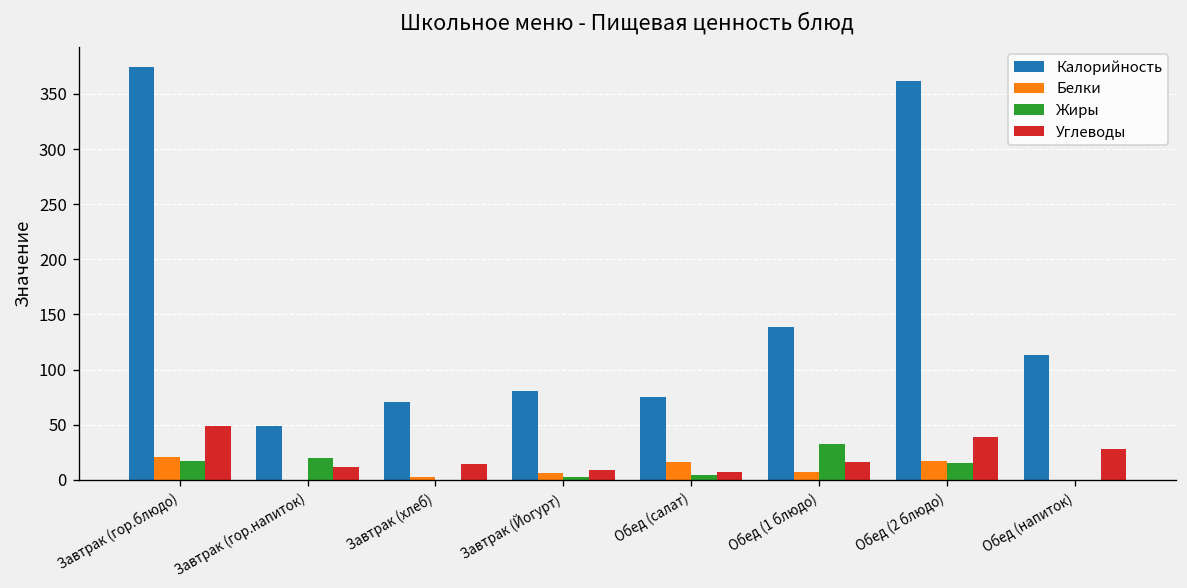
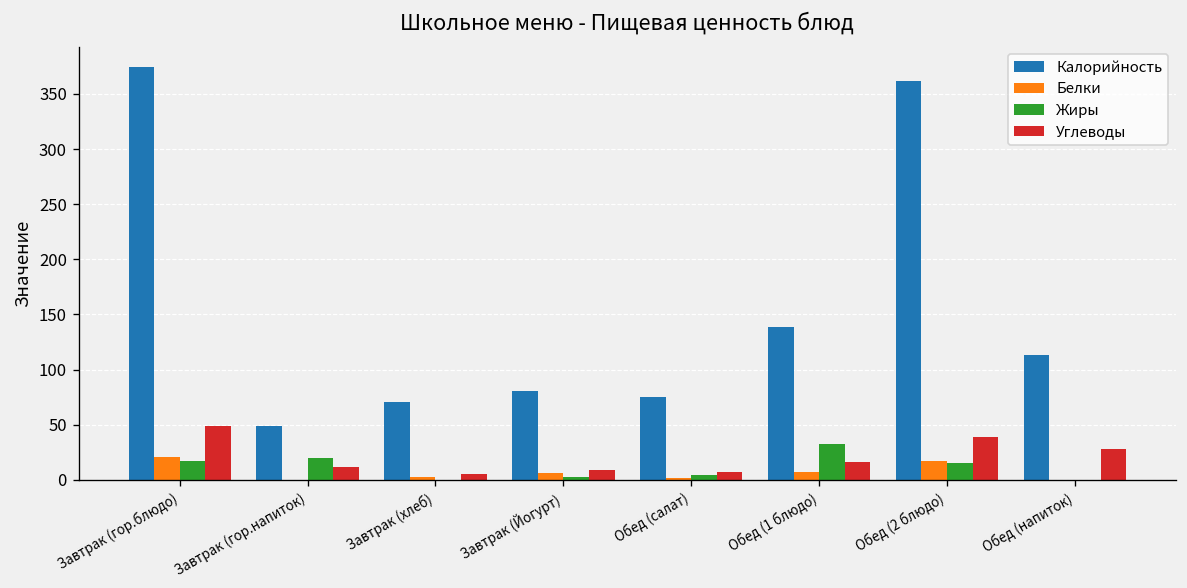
Углеводы, Завтрак (хлеб): 15 -> 5
Белки, Обед (салат): 20 -> 0
